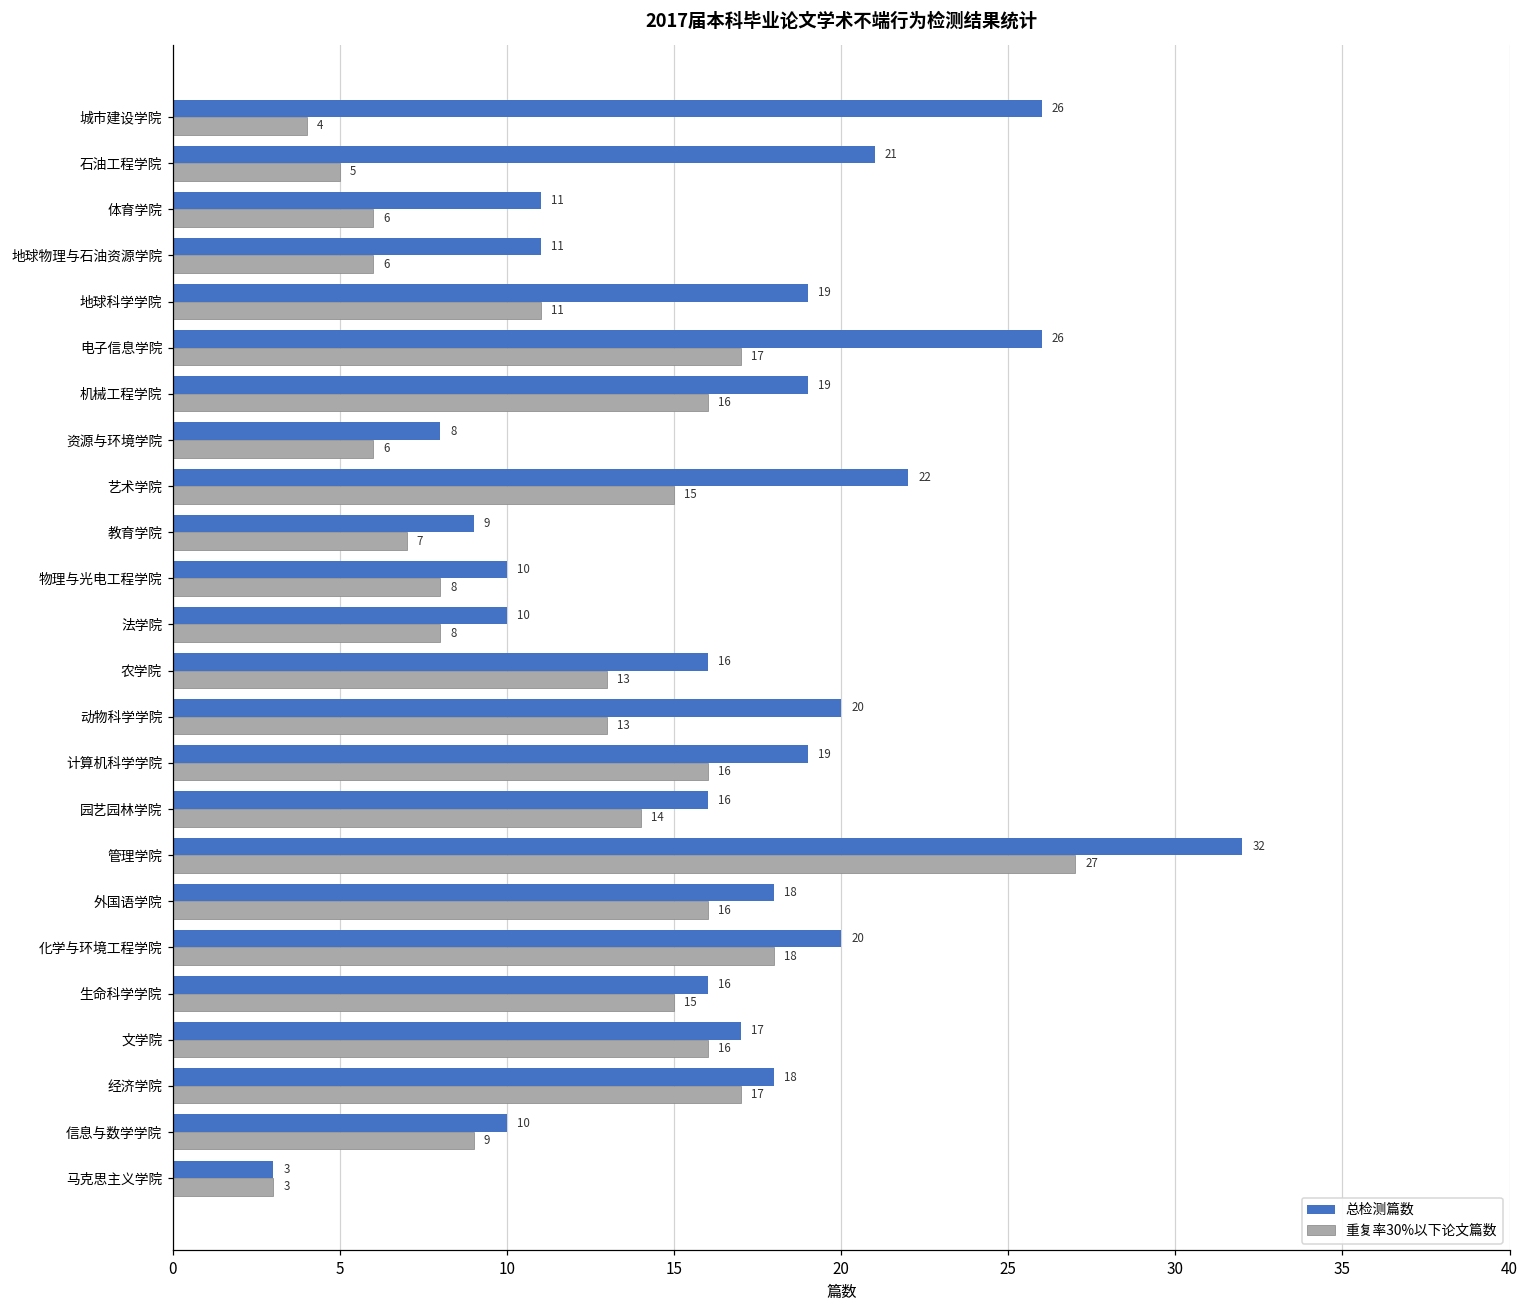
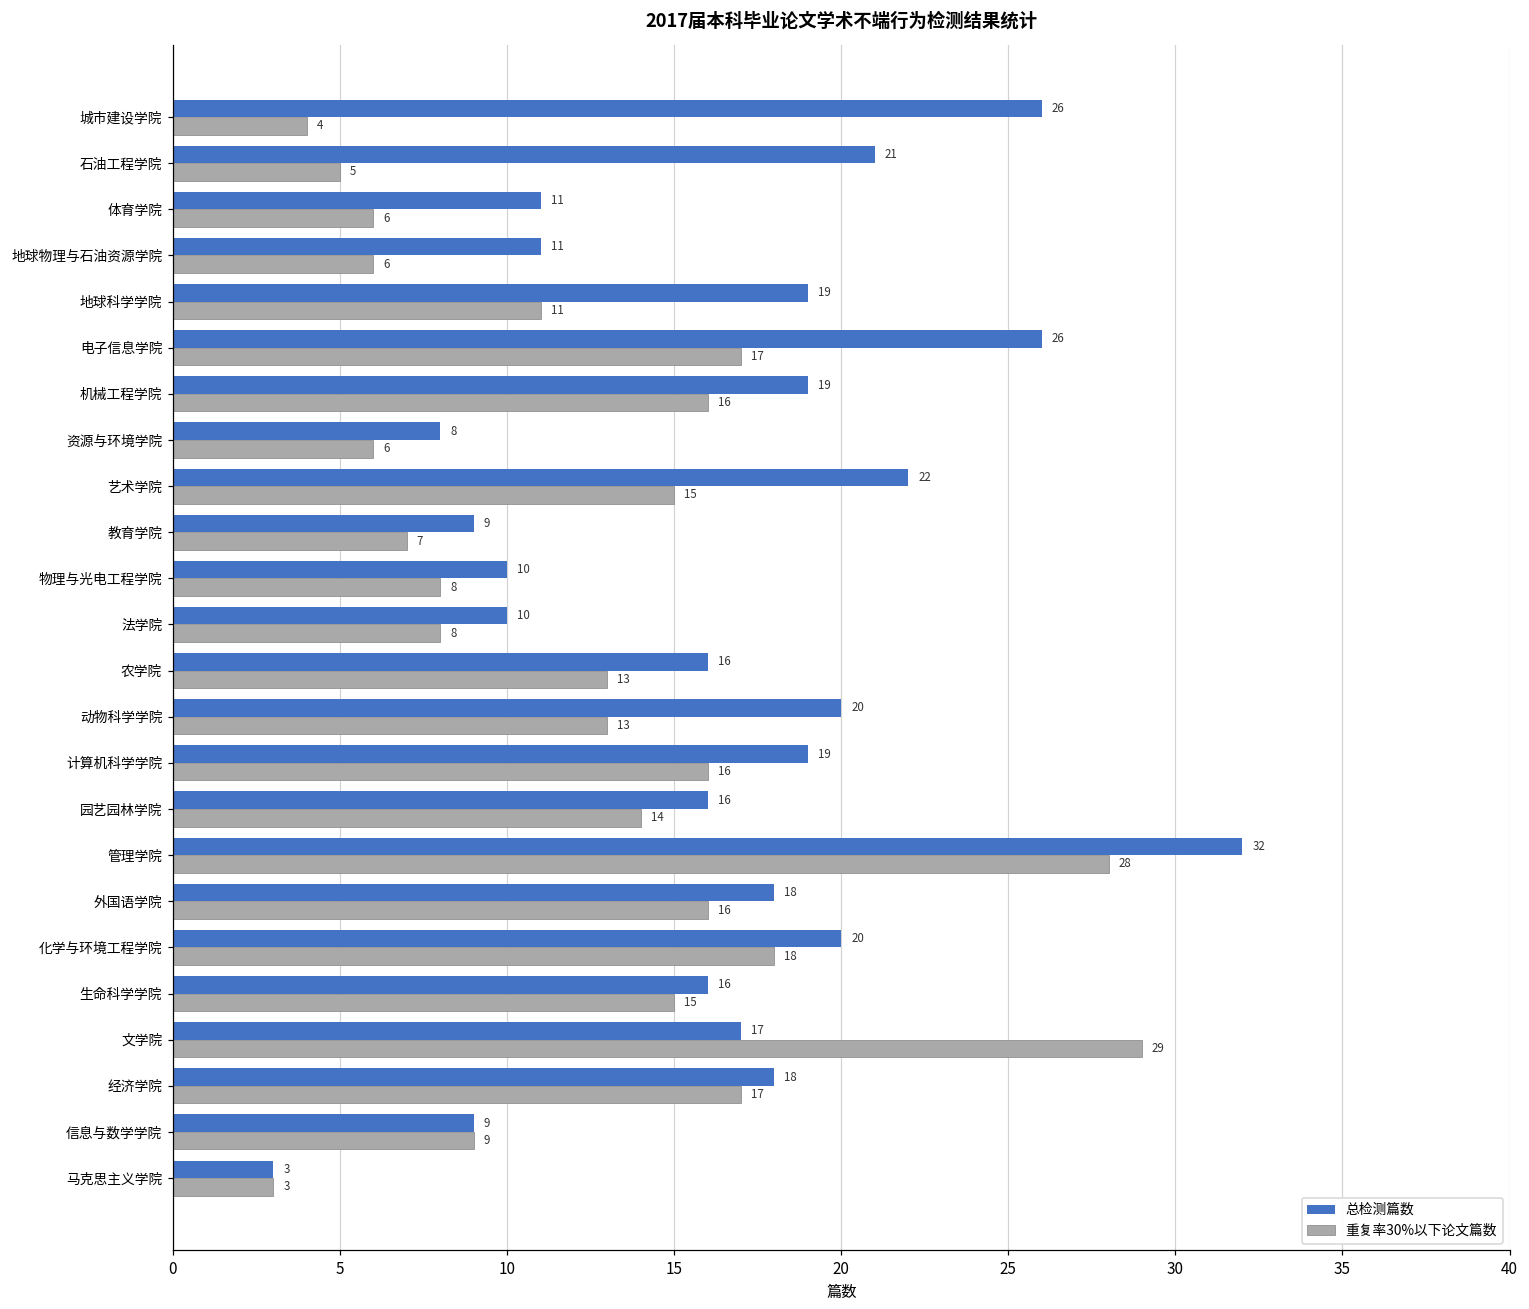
重复率30%以下论文篇数, 管理学院: 27 -> 28
重复率30%以下论文篇数, 文学院: 16 -> 29
总检测篇数, 信息与数学学院: 10 -> 9
